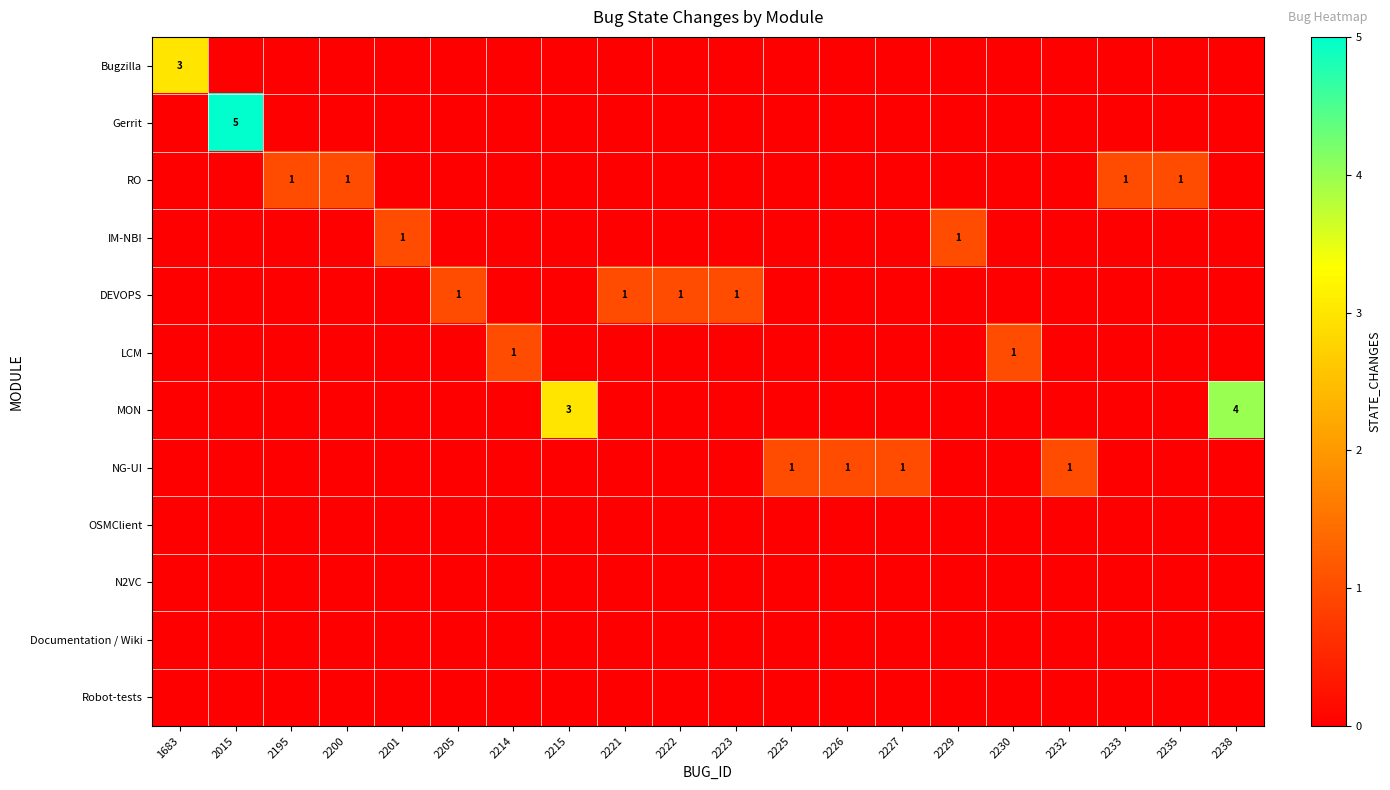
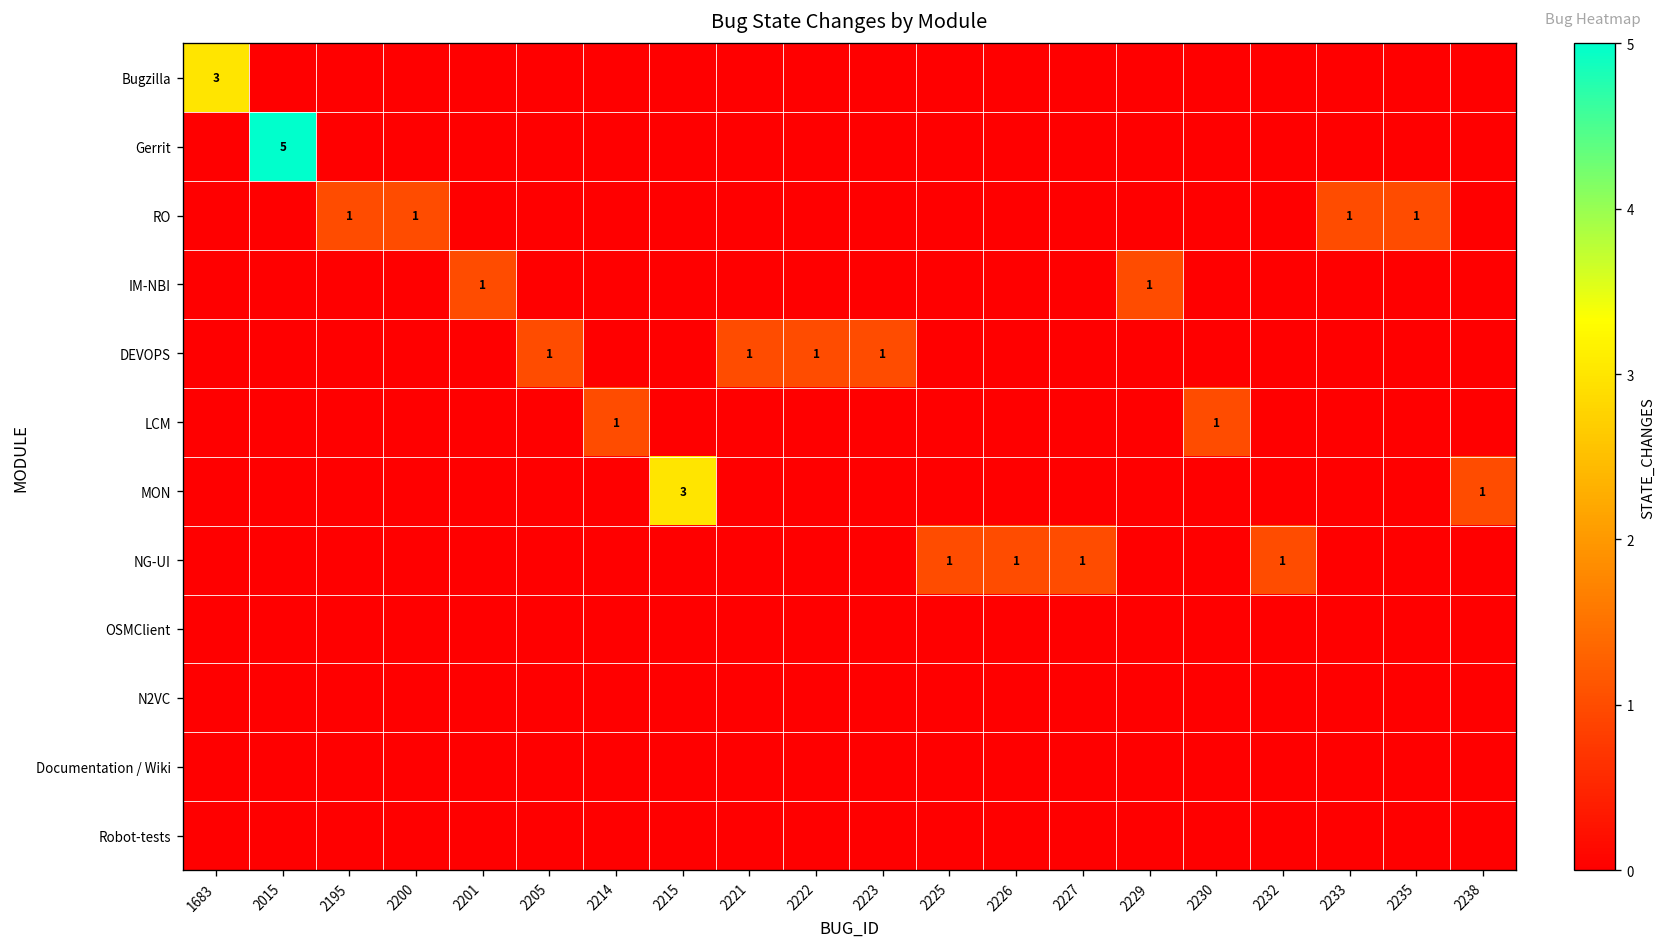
MON, 2238: 4 -> 1
